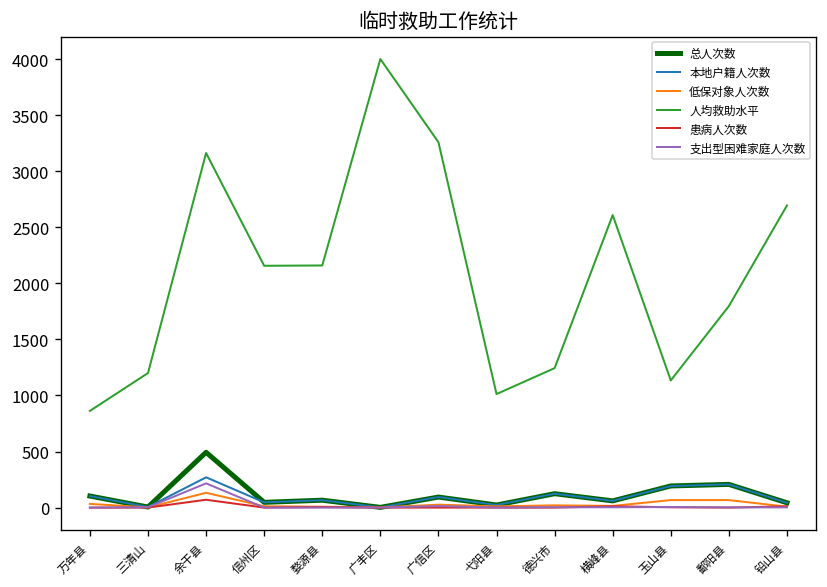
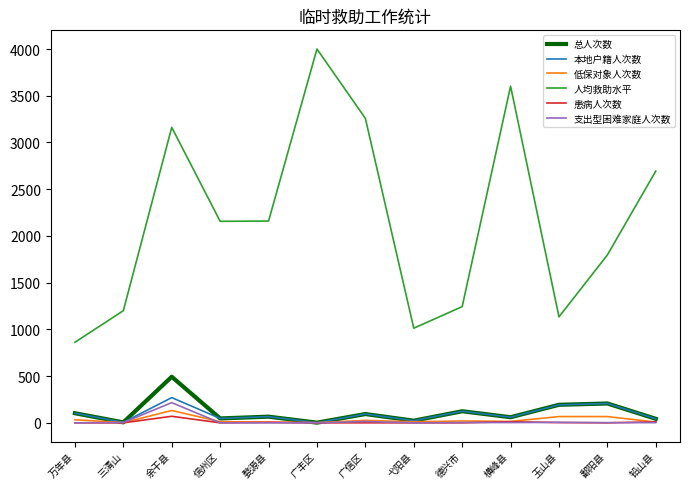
人均救助水平, 横峰县: 2600 -> 3600
